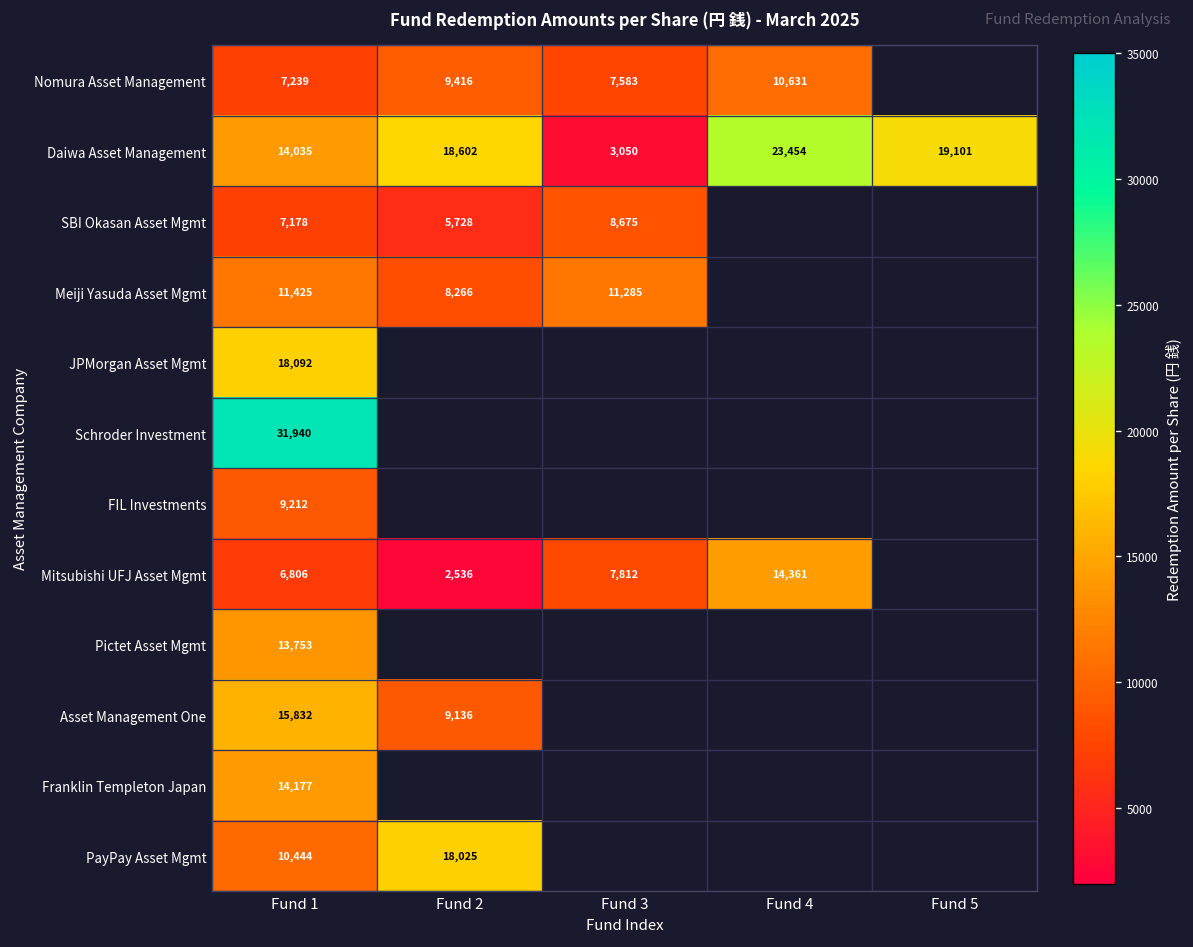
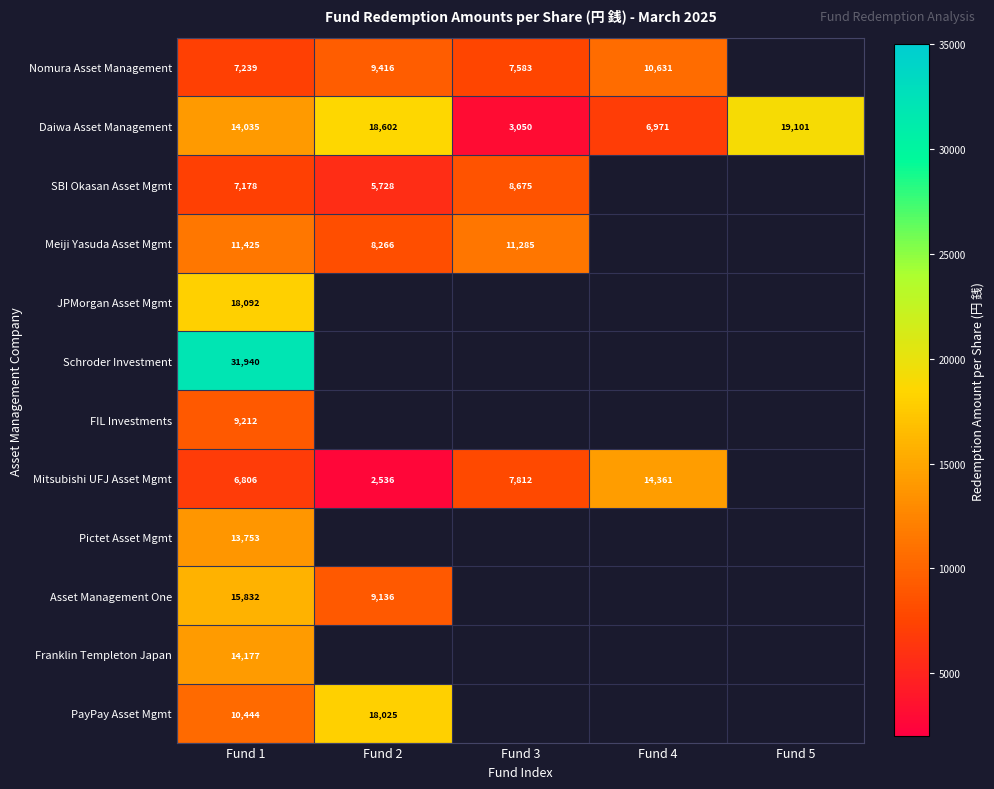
Daiwa Asset Management, Fund 4: 23,454 -> 6,971
